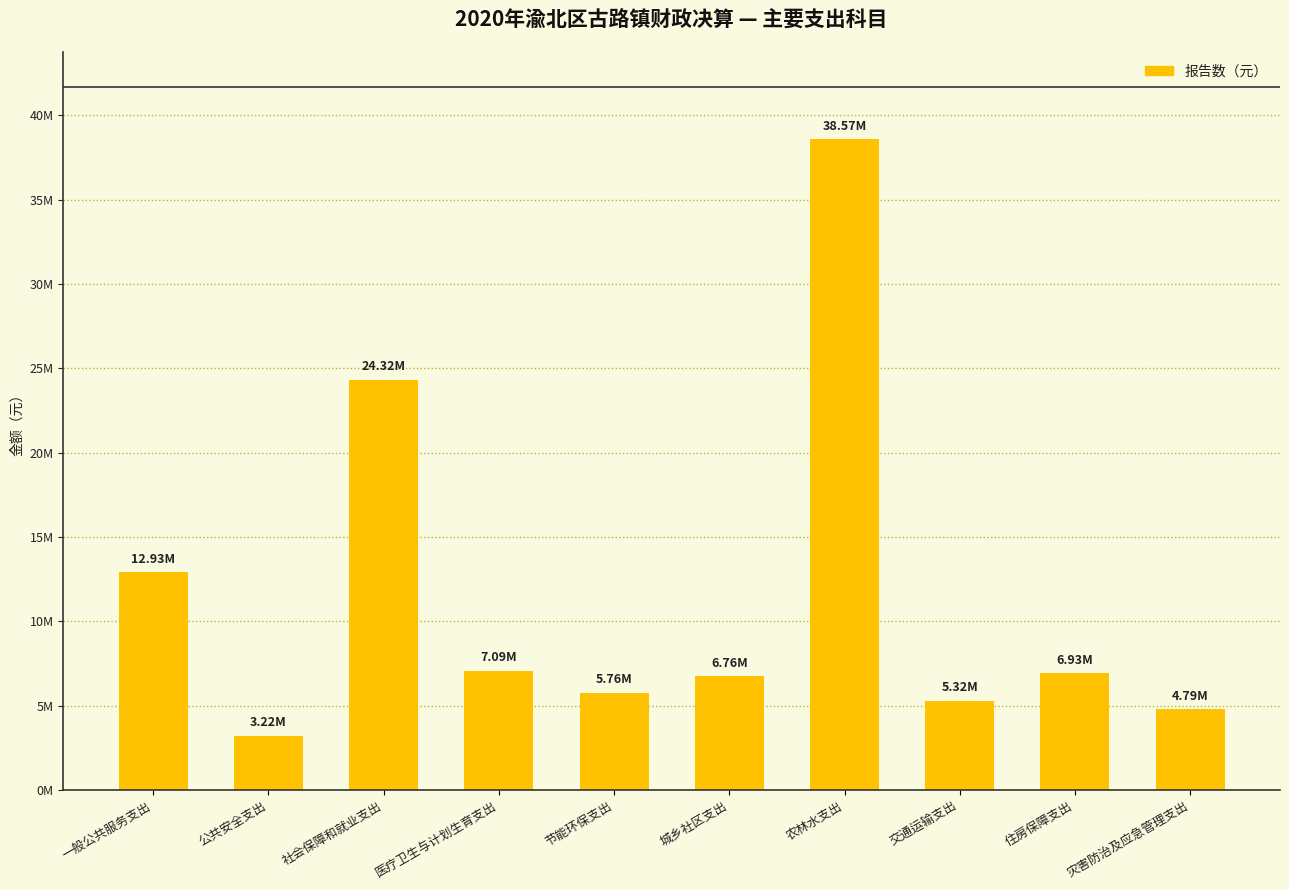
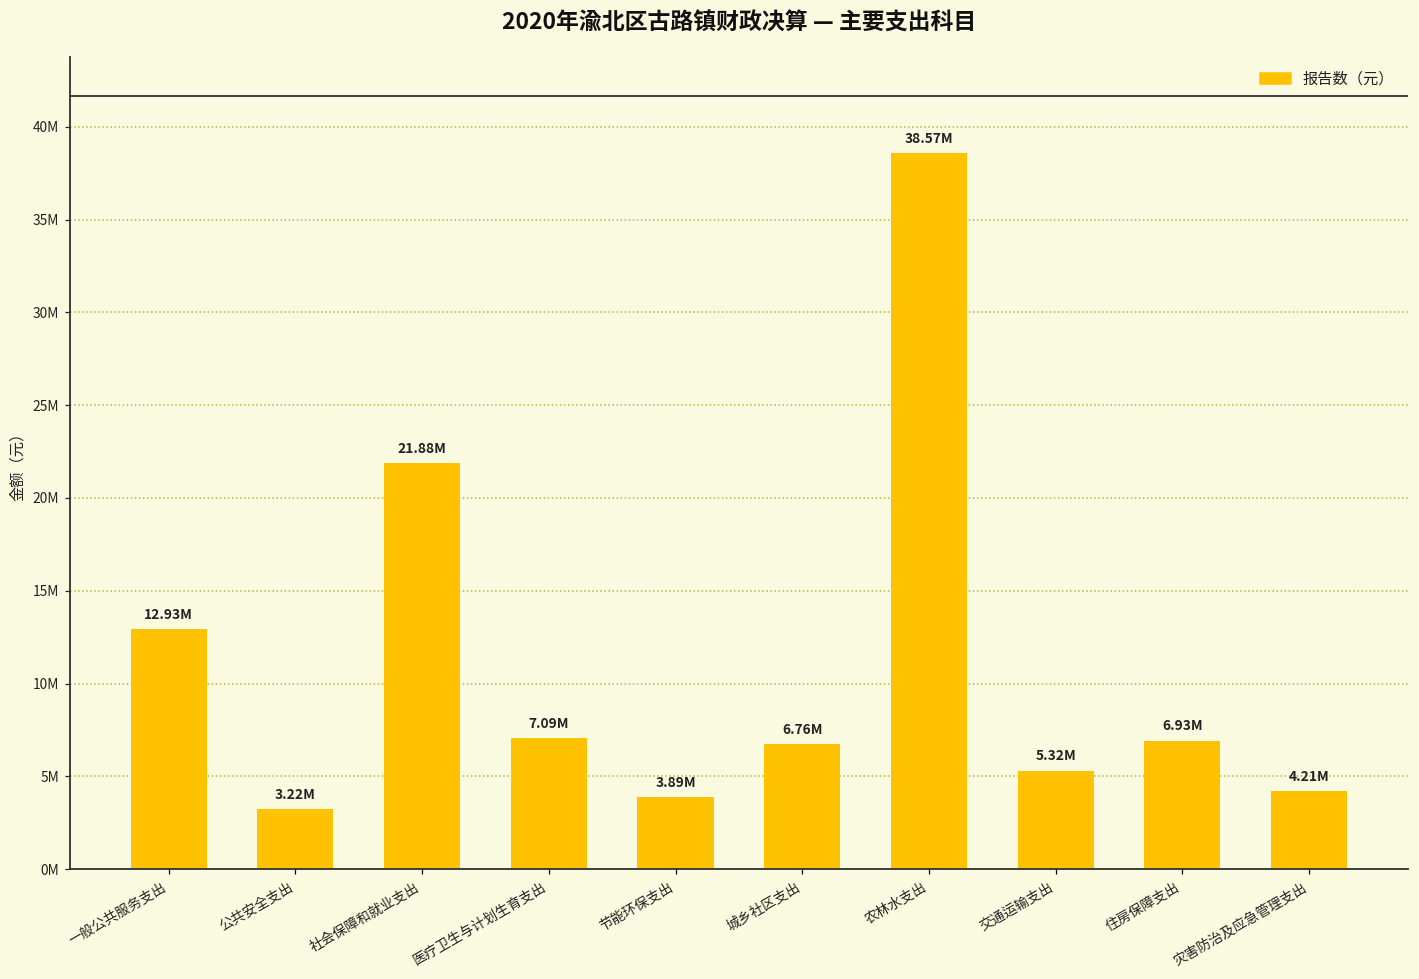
社会保障和就业支出: 24.32M -> 21.88M
节能环保支出: 5.76M -> 3.89M
灾害防治及应急管理支出: 4.79M -> 4.21M
